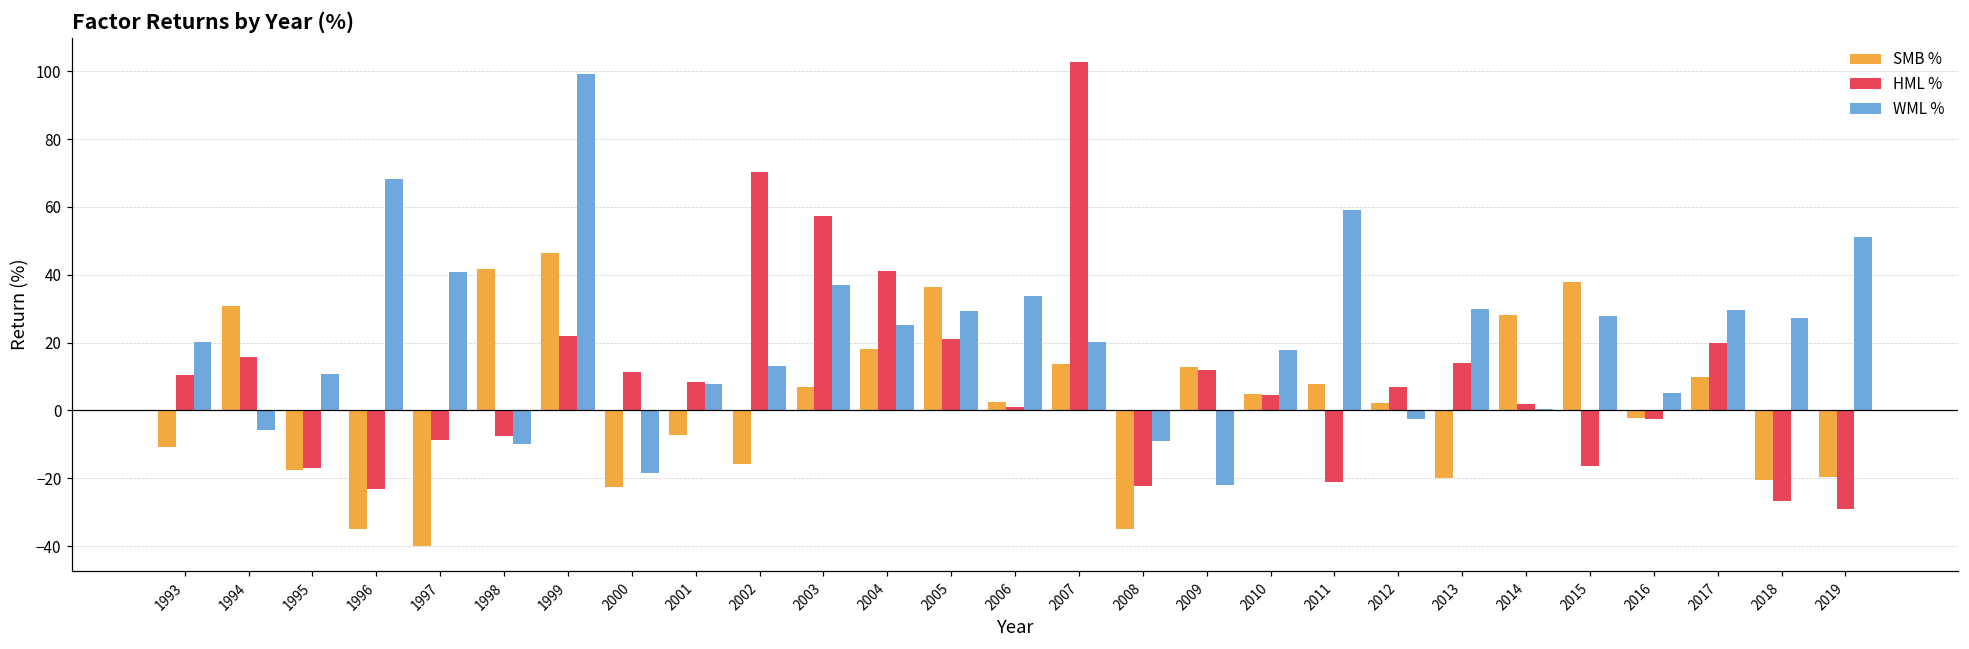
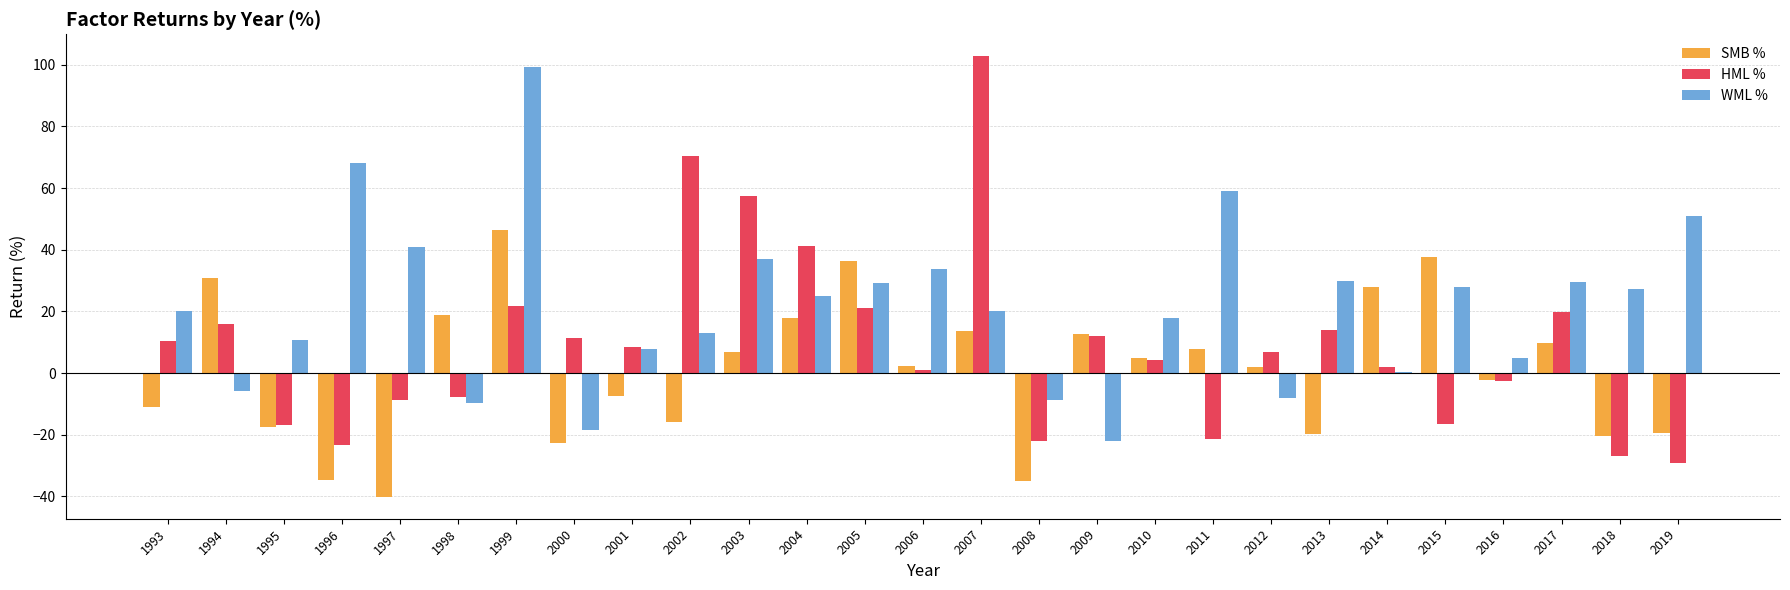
SMB %, 1998: 42 -> 19
WML %, 2012: -2 -> -8
